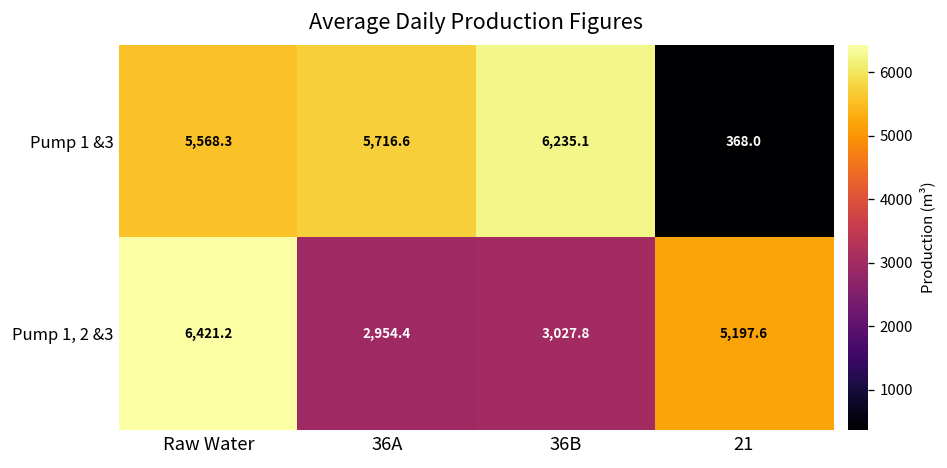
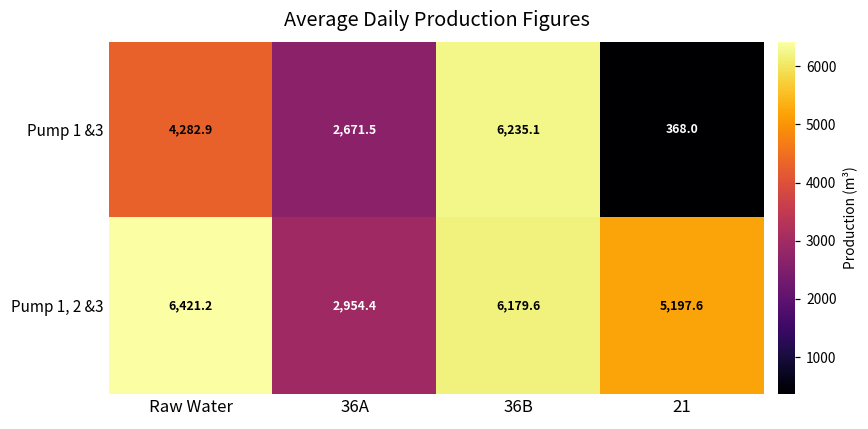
Pump 1 &3, Raw Water: 5,568.3 -> 4,282.9
Pump 1 &3, 36A: 5,716.6 -> 2,671.5
Pump 1, 2 &3, 36B: 3,027.8 -> 6,179.6
